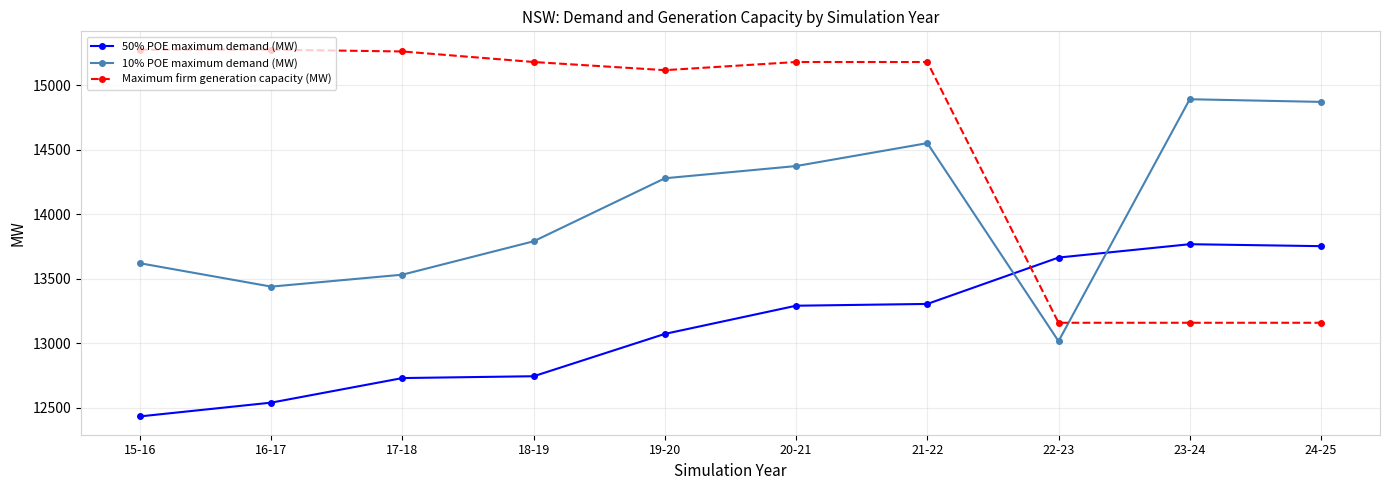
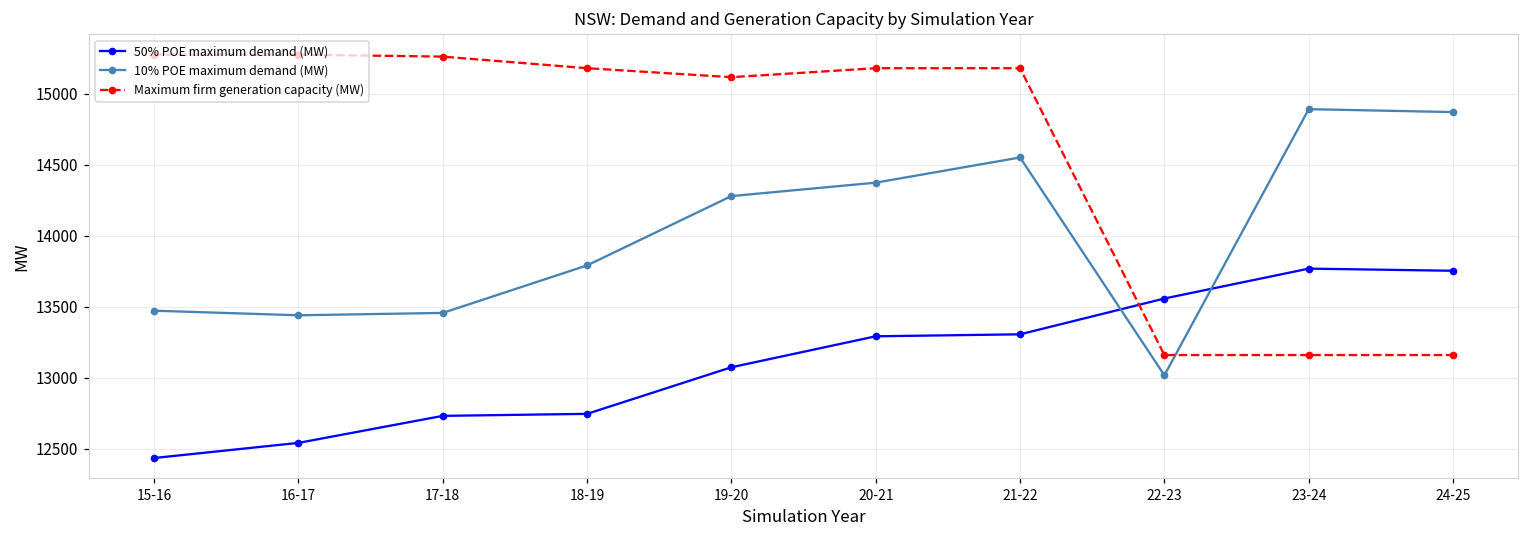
10% POE maximum demand (MW), 15-16: 13620 -> 13470
10% POE maximum demand (MW), 17-18: 13530 -> 13460
50% POE maximum demand (MW), 22-23: 13660 -> 13560
